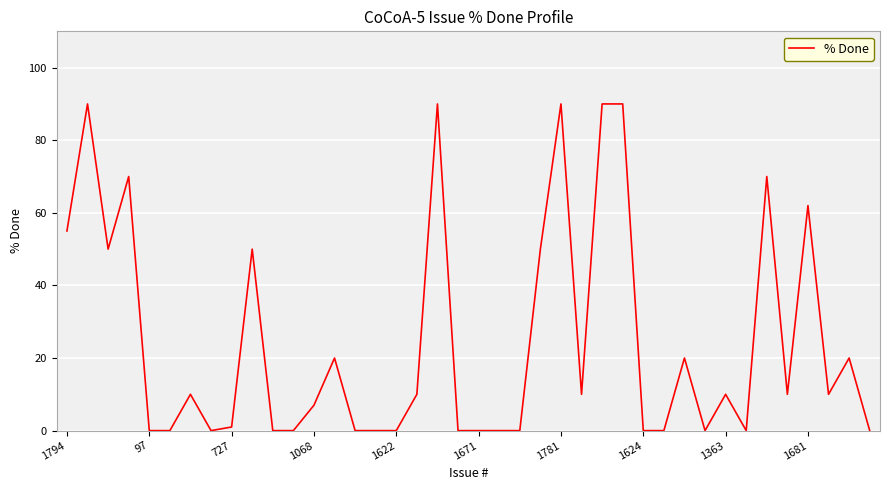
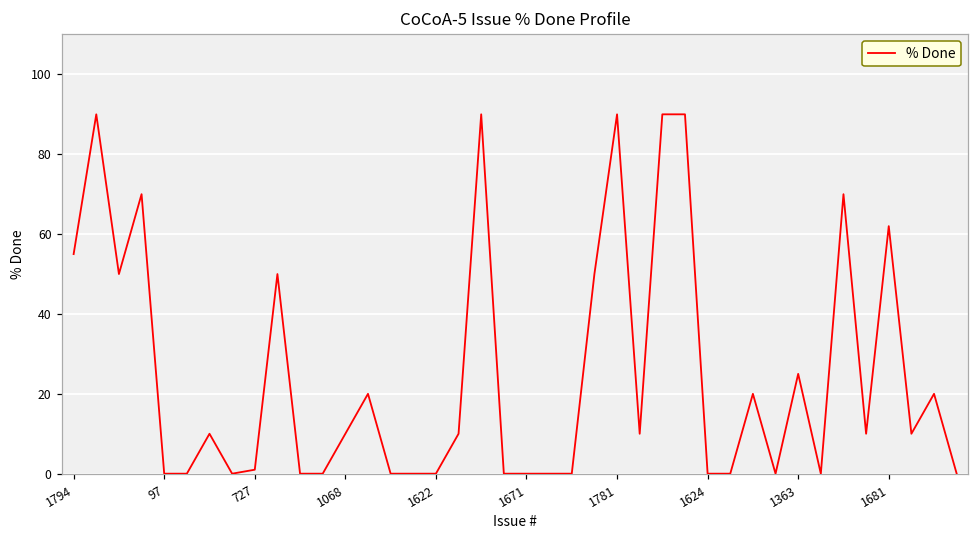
1068: 7 -> 10
1363: 10 -> 25
